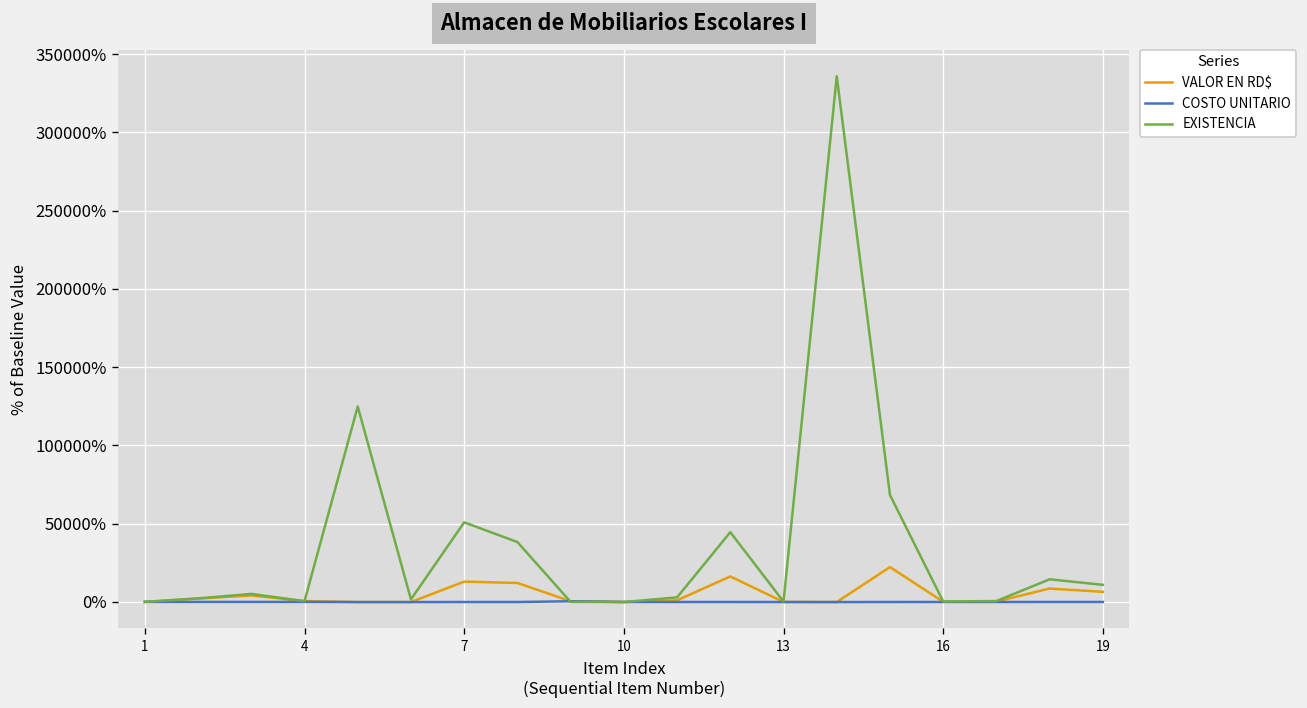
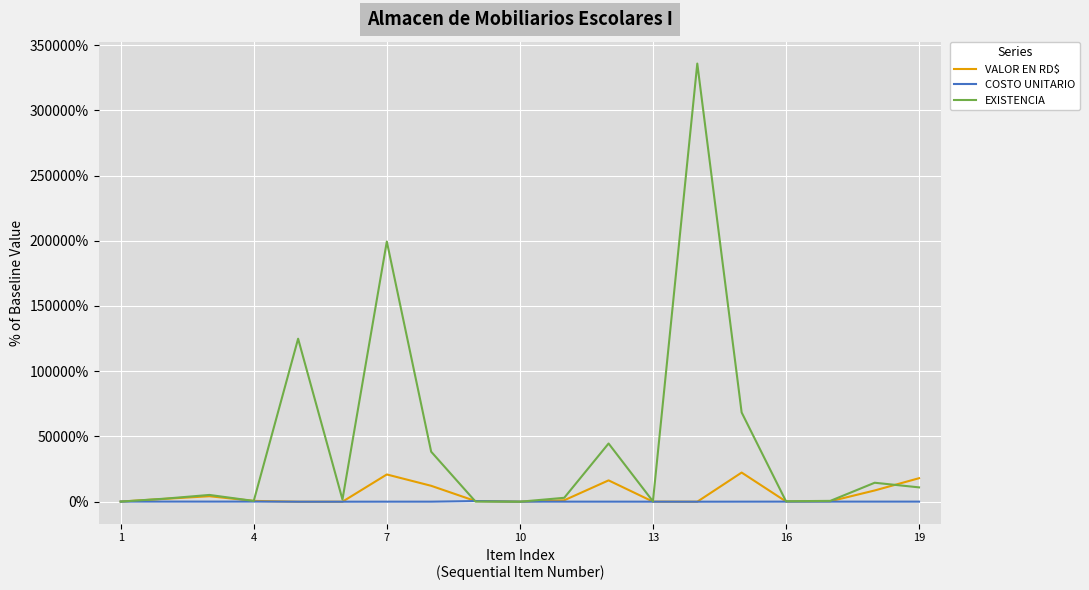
VALOR EN RD$, 7: 13000% -> 21000%
EXISTENCIA, 7: 51000% -> 199000%
VALOR EN RD$, 19: 6000% -> 18000%
